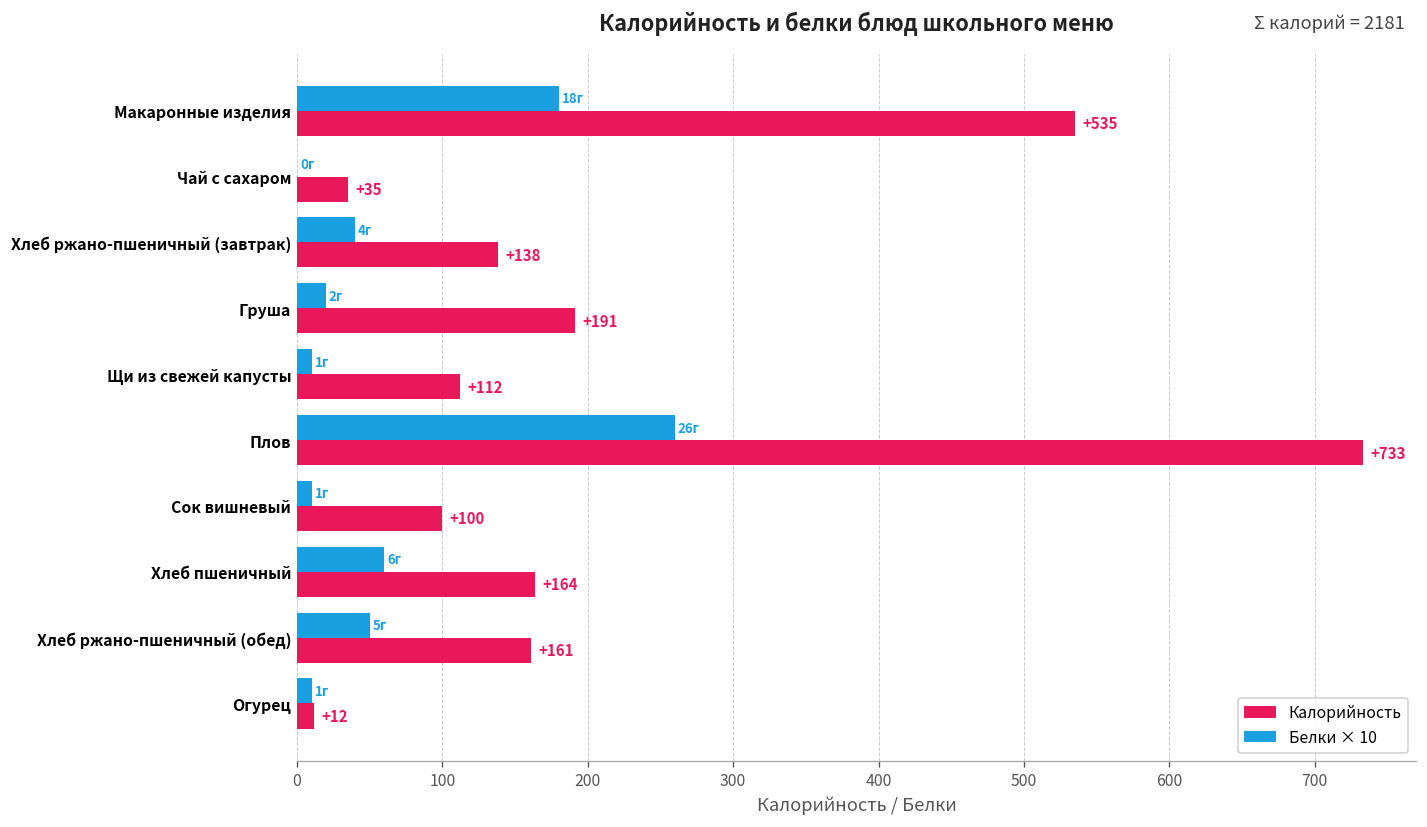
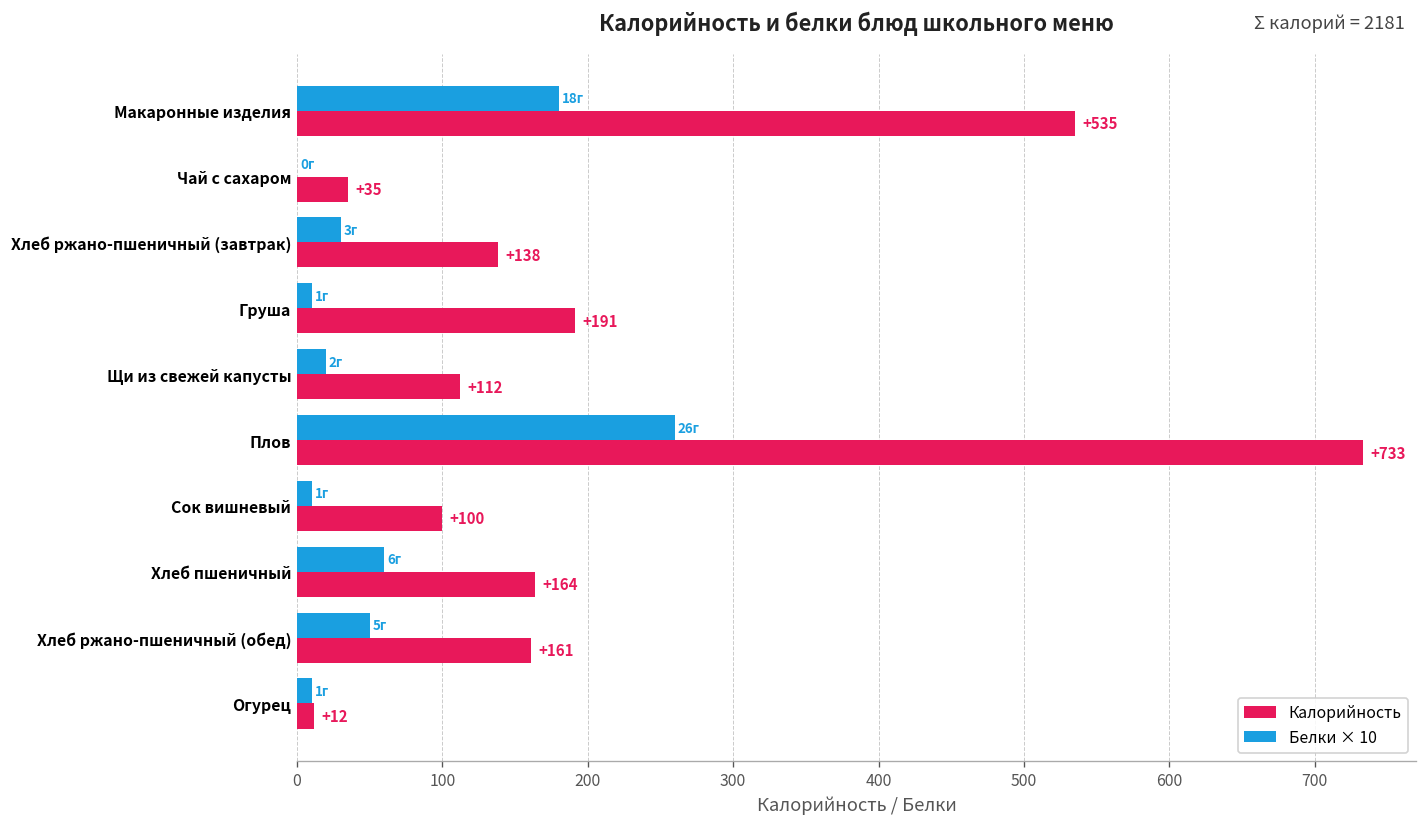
Белки × 10, Хлеб ржано-пшеничный (завтрак): 4г -> 3г
Белки × 10, Груша: 2г -> 1г
Белки × 10, Щи из свежей капусты: 1г -> 2г
